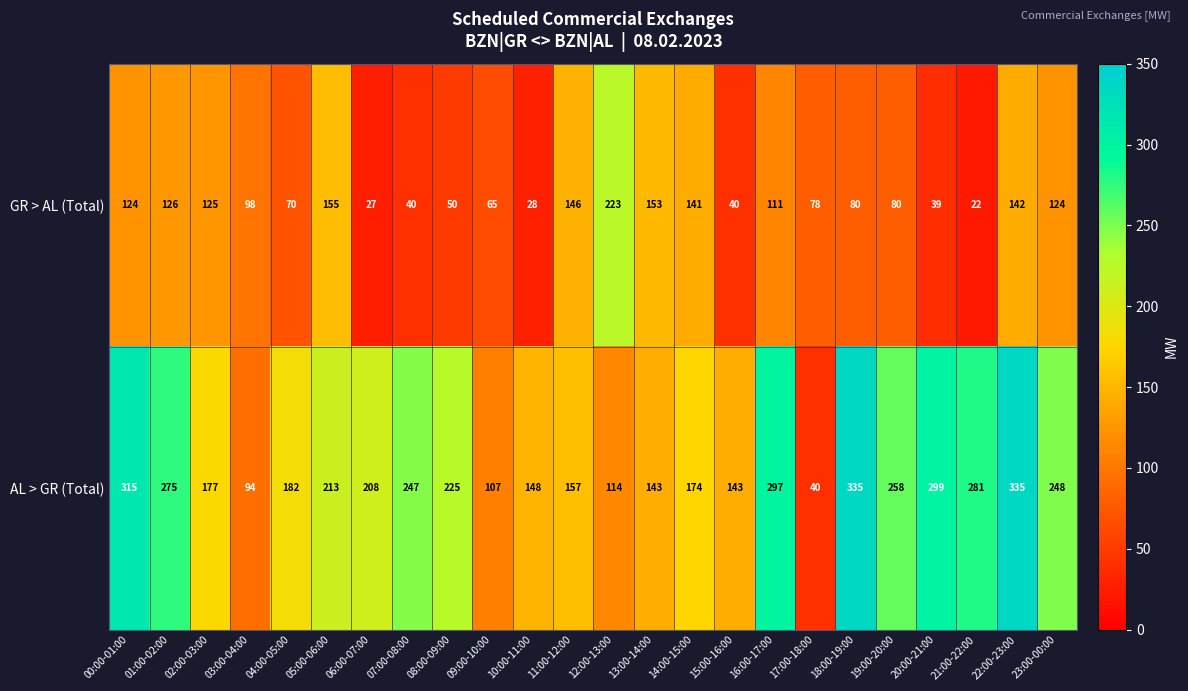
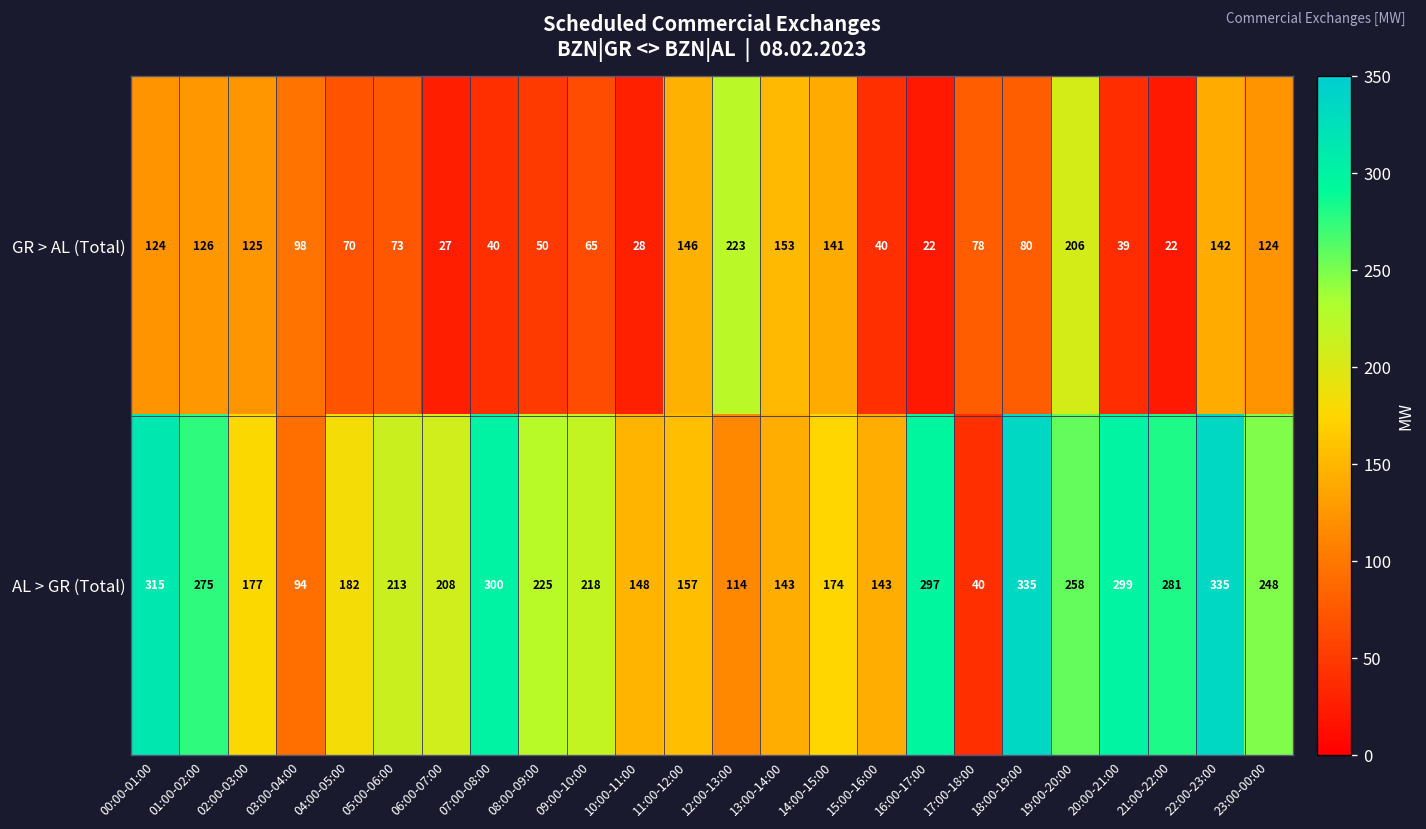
GR > AL (Total), 05:00-06:00: 155 -> 73
GR > AL (Total), 16:00-17:00: 111 -> 22
GR > AL (Total), 19:00-20:00: 80 -> 206
AL > GR (Total), 07:00-08:00: 247 -> 300
AL > GR (Total), 09:00-10:00: 107 -> 218
